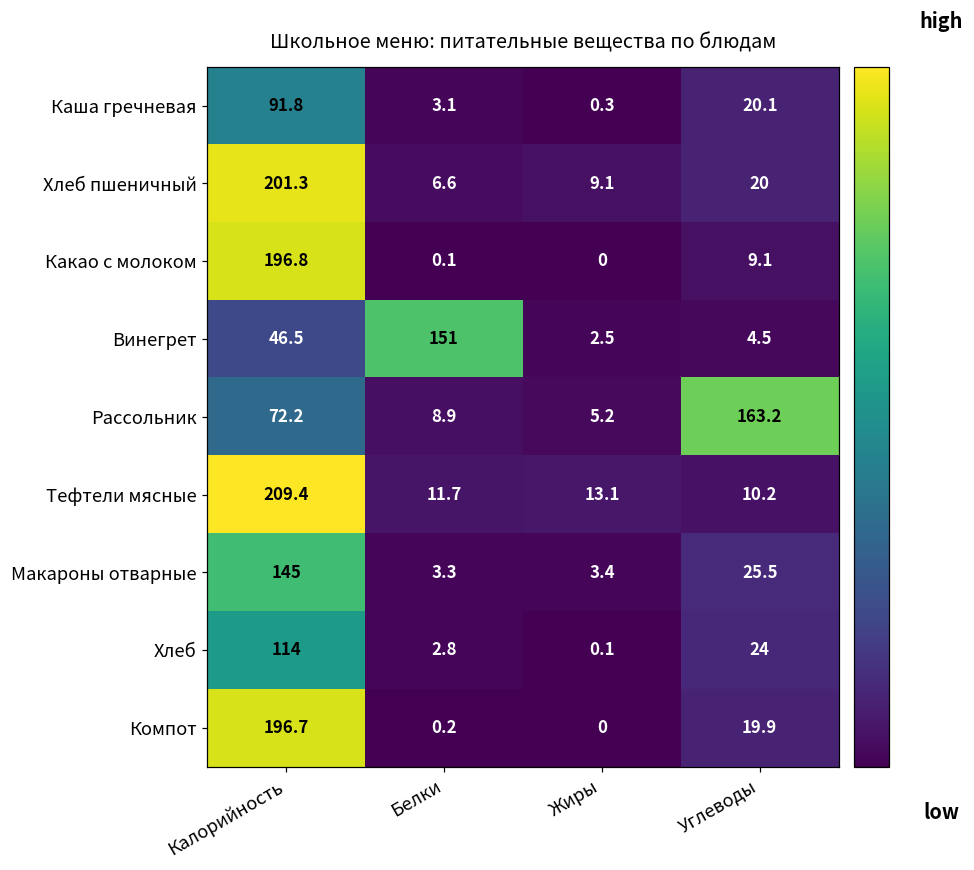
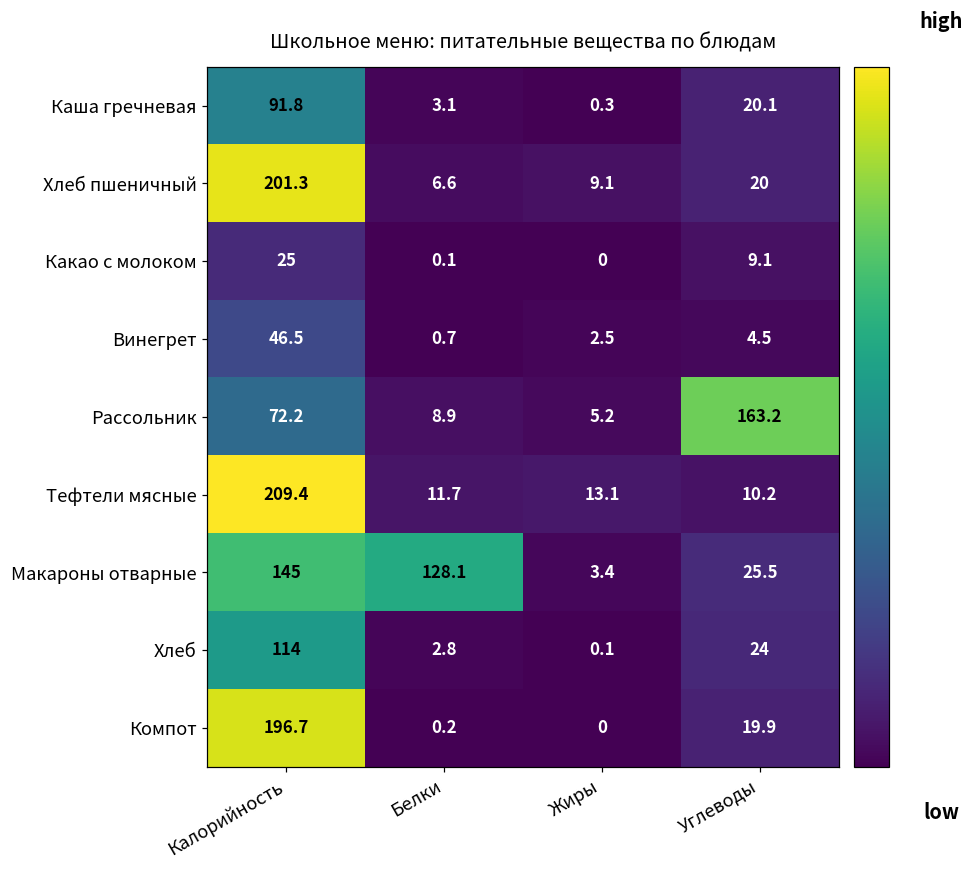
Какао с молоком, Калорийность: 196.8 -> 25
Винегрет, Белки: 151 -> 0.7
Макароны отварные, Белки: 3.3 -> 128.1
